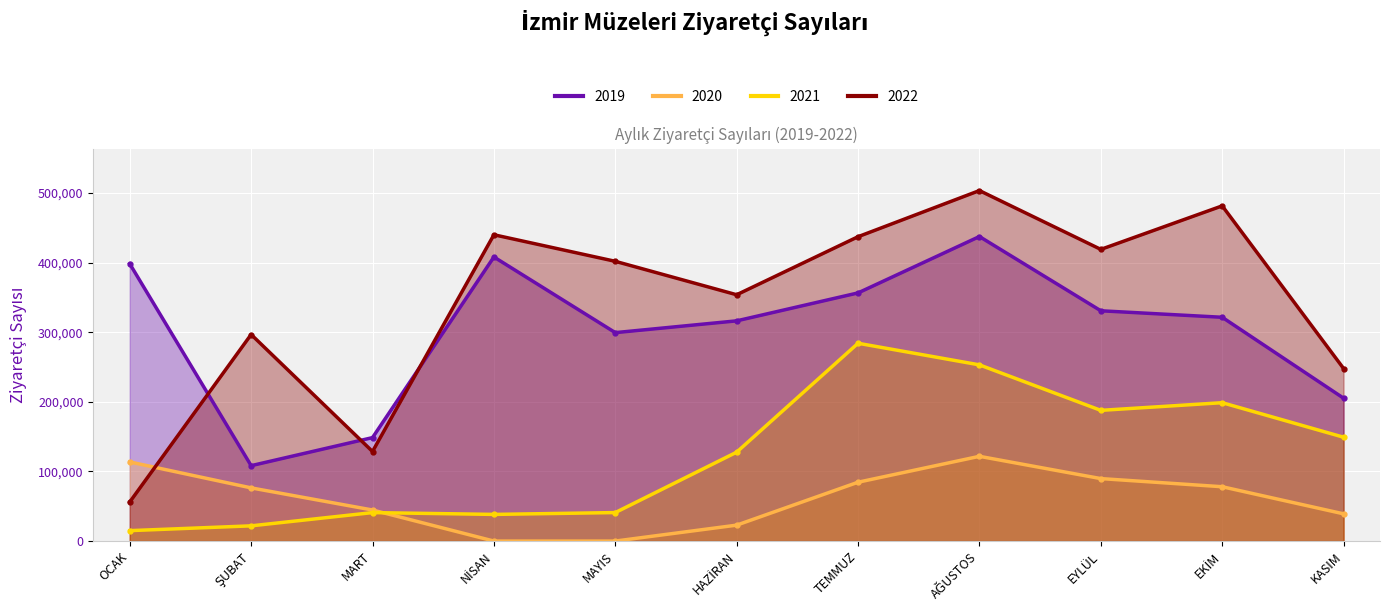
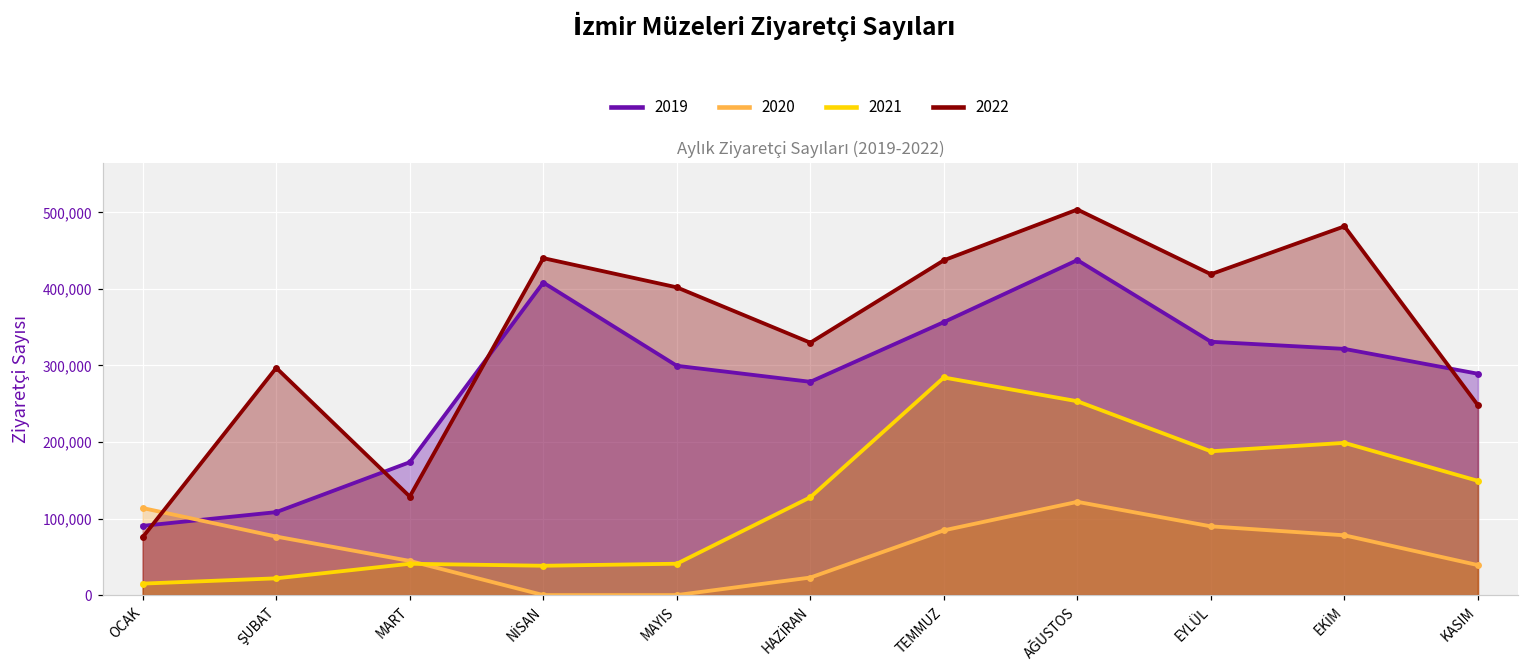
2019, OCAK: 400,000 -> 90,000
2022, OCAK: 60,000 -> 80,000
2019, MART: 150,000 -> 170,000
2019, HAZİRAN: 320,000 -> 280,000
2022, HAZİRAN: 350,000 -> 330,000
2019, KASIM: 210,000 -> 290,000
